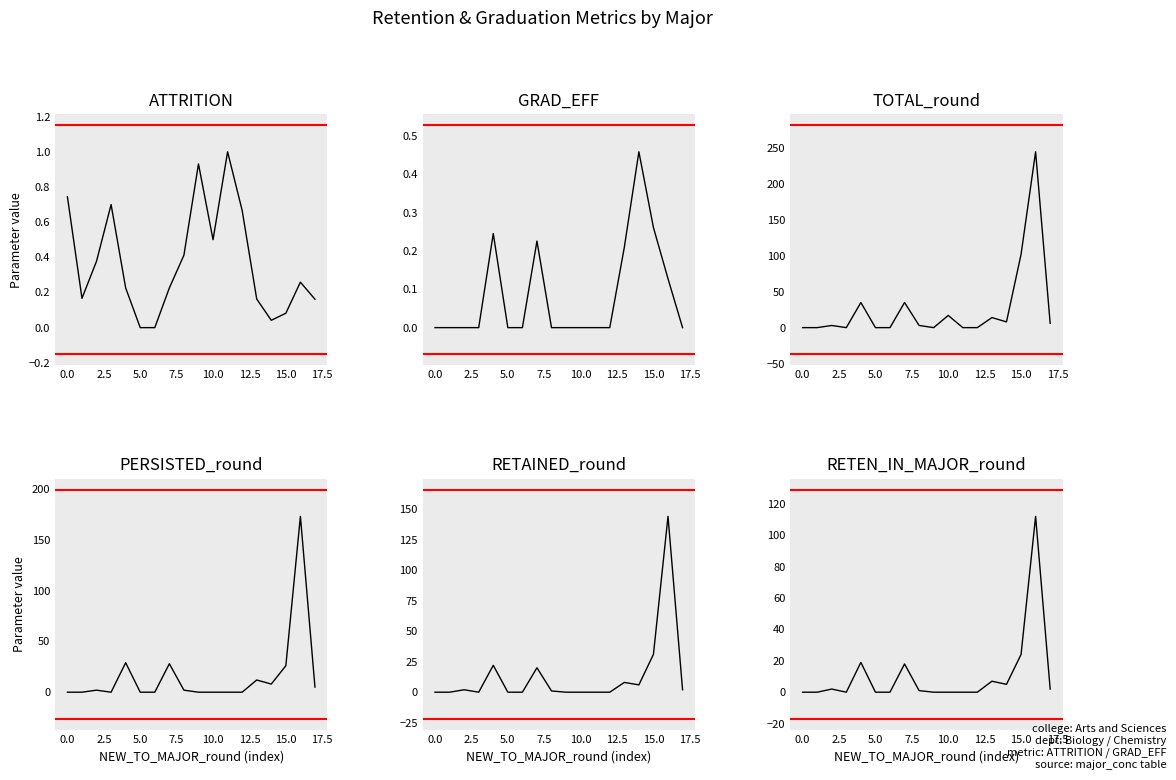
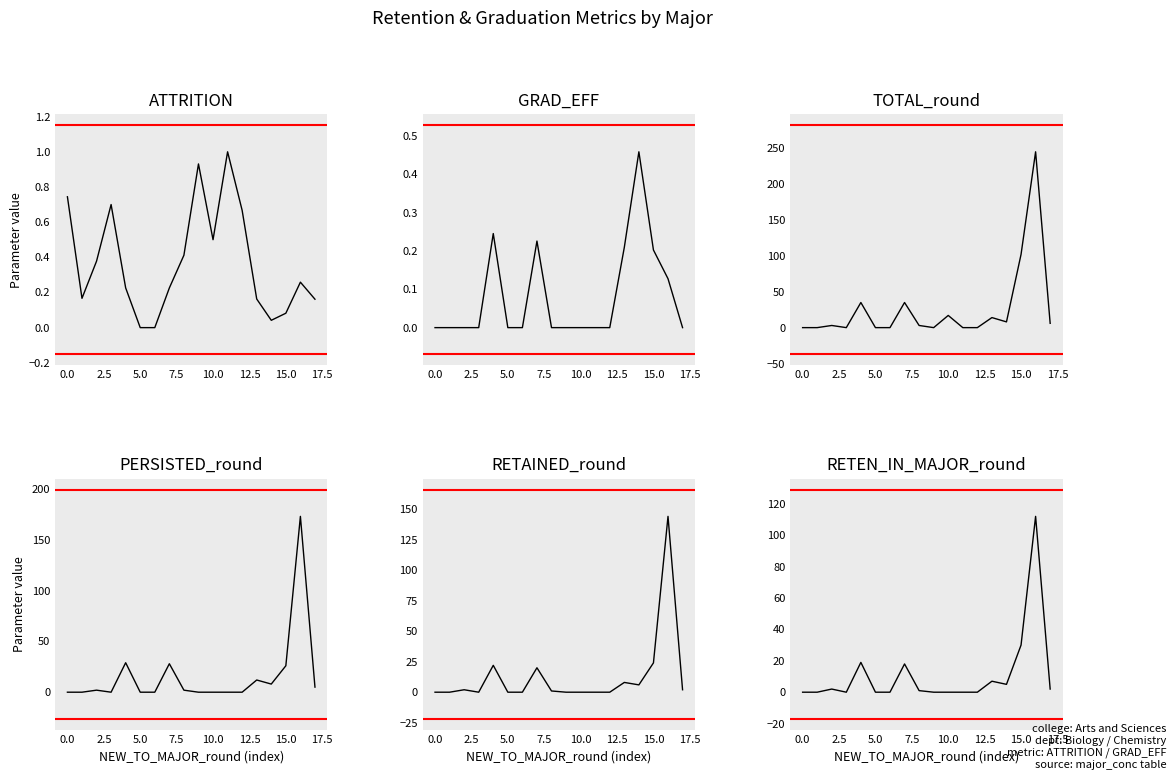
GRAD_EFF, 15.0: 0.26 -> 0.20
RETAINED_round, 15.0: 31 -> 24
RETEN_IN_MAJOR_round, 15.0: 24 -> 30
